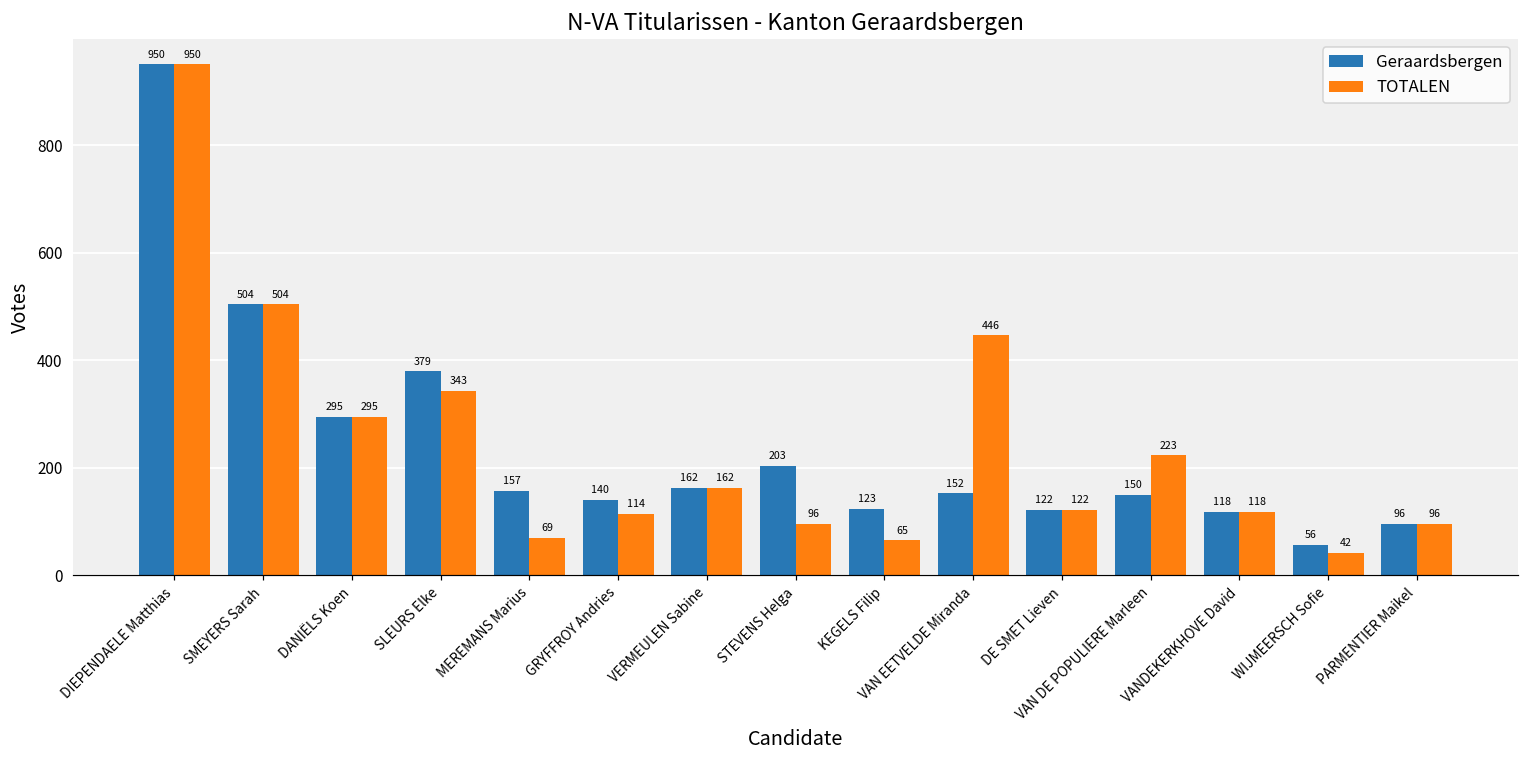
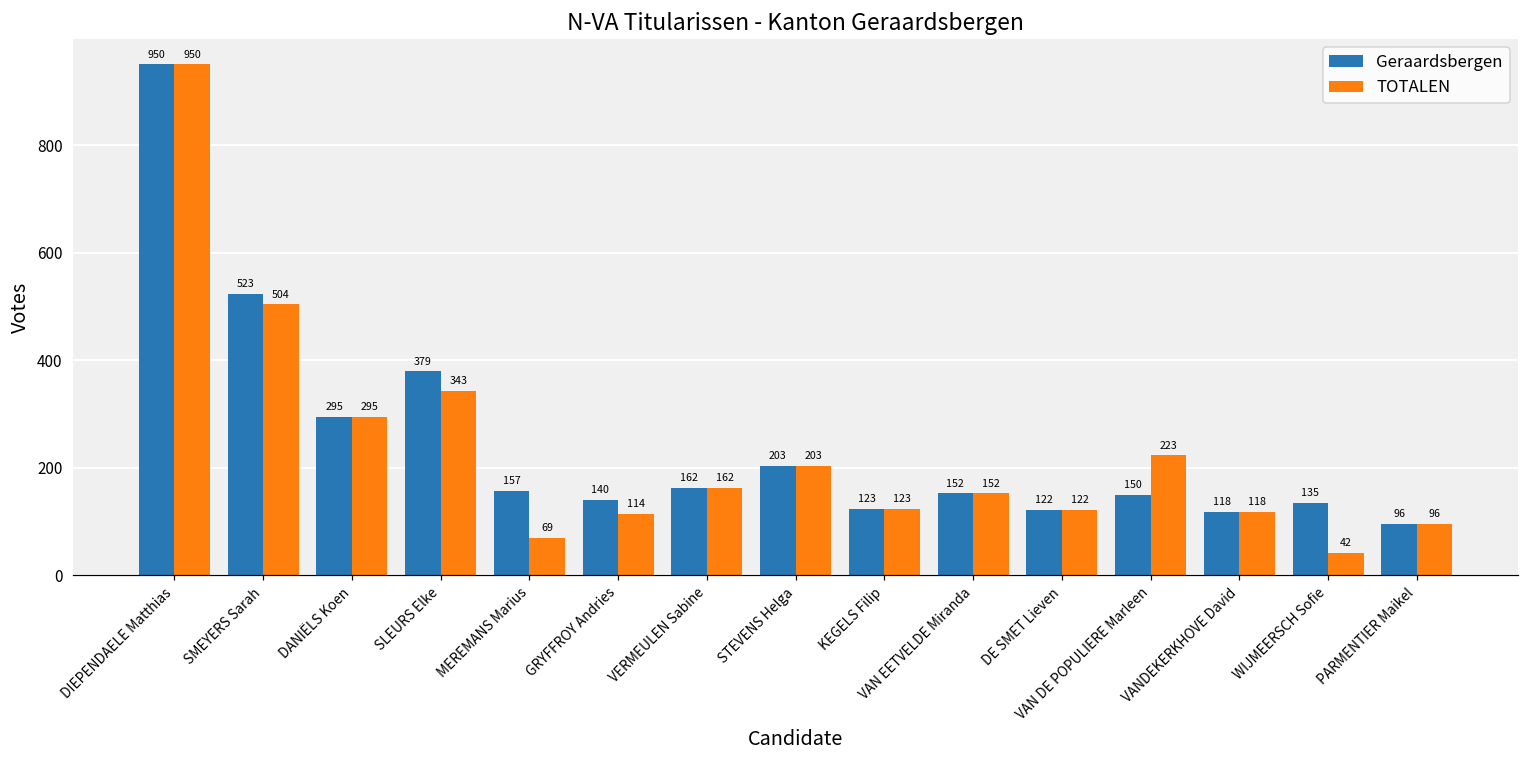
Geraardsbergen, SMEYERS Sarah: 504 -> 523
TOTALEN, STEVENS Helga: 96 -> 203
TOTALEN, KEGELS Filip: 65 -> 123
TOTALEN, VAN EETVELDE Miranda: 446 -> 152
Geraardsbergen, WIJMEERSCH Sofie: 56 -> 135
